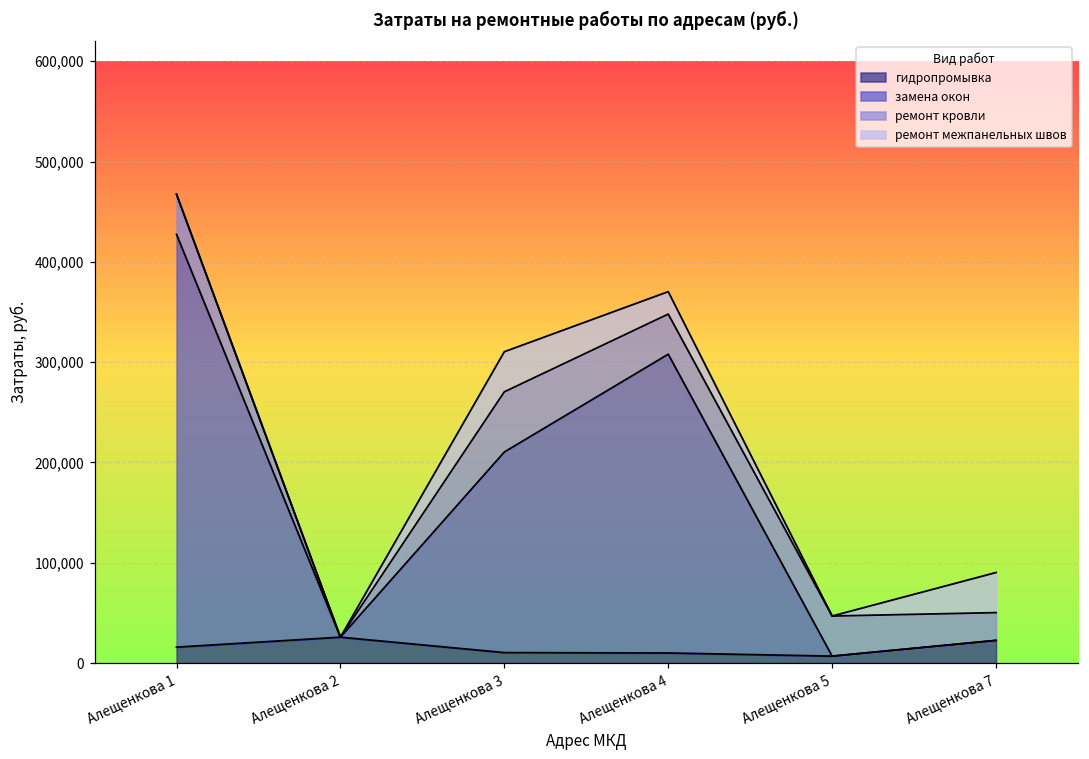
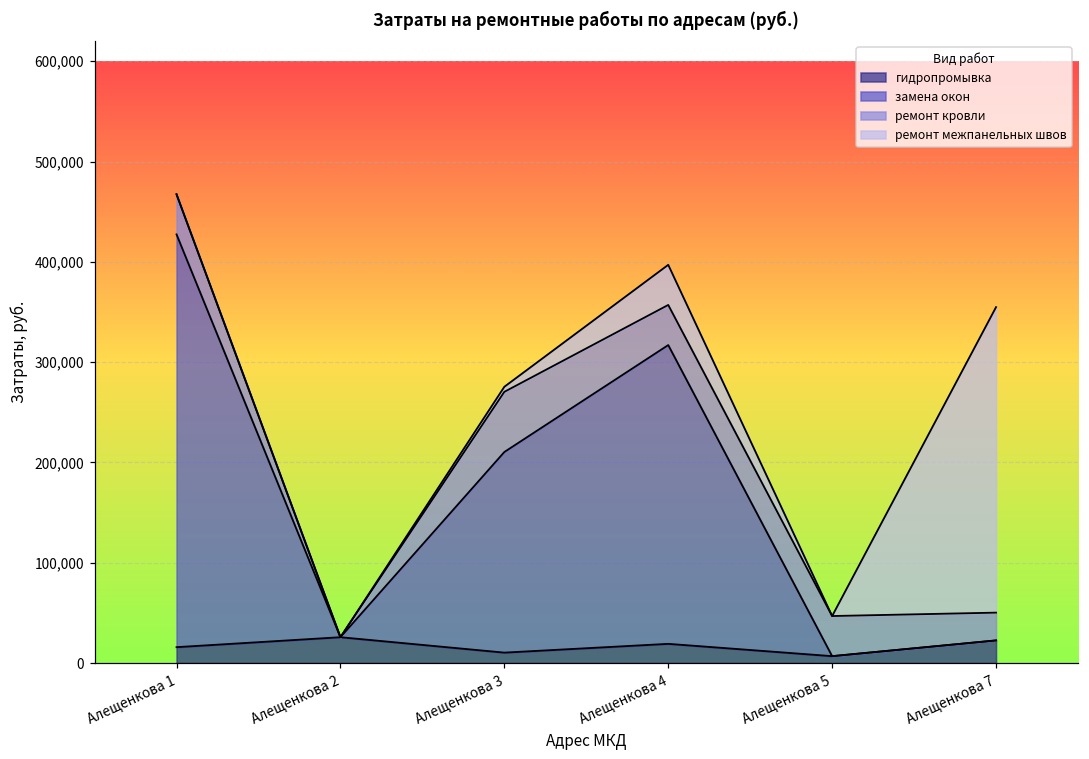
ремонт межпанельных швов, Алещенкова 3: 40,000 -> 10,000
гидропромывка, Алещенкова 4: 10,000 -> 20,000
ремонт межпанельных швов, Алещенкова 4: 20,000 -> 40,000
ремонт межпанельных швов, Алещенкова 7: 40,000 -> 300,000
